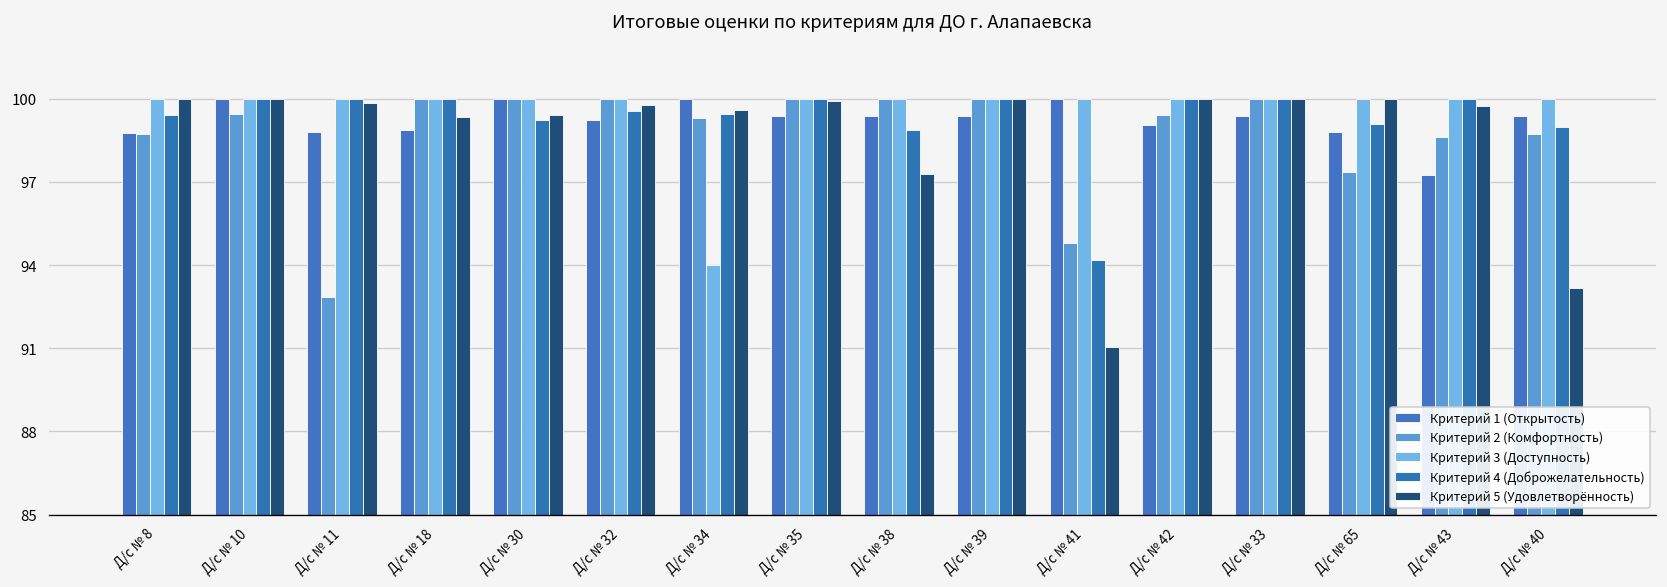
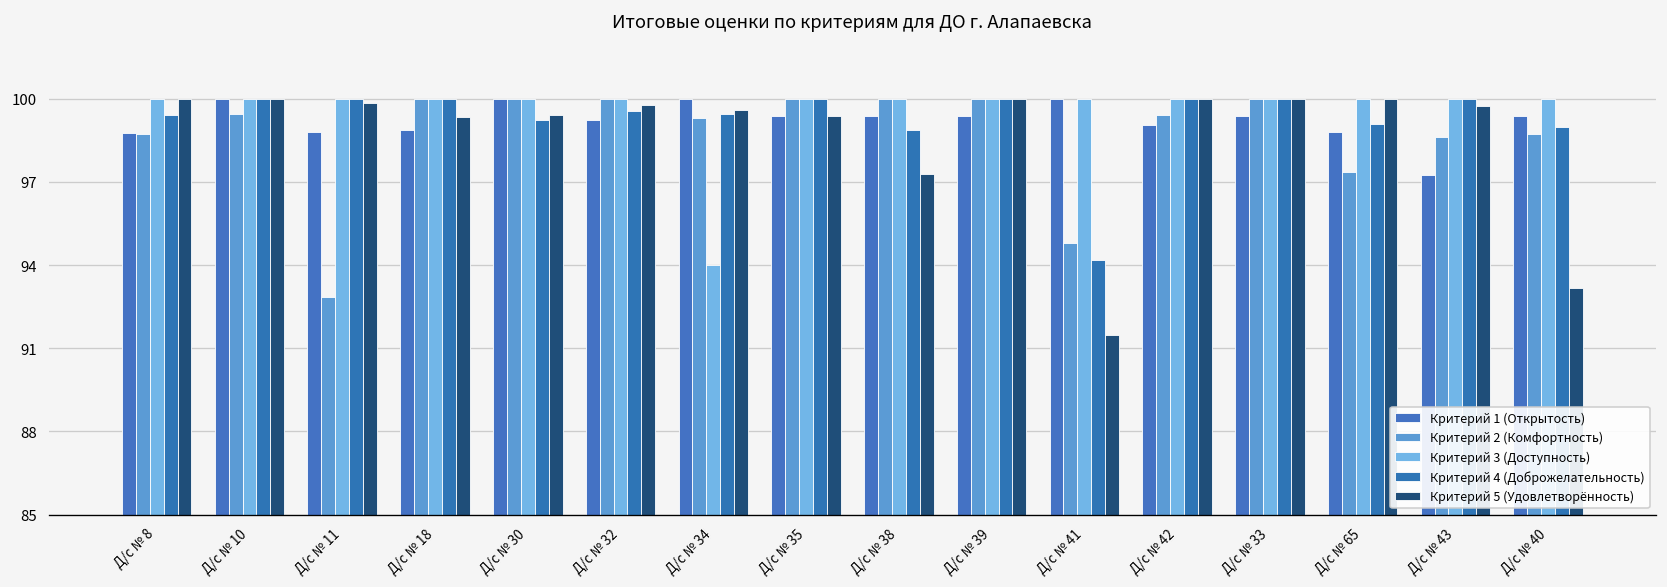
Критерий 5 (Удовлетворённость), Д/с № 35: 99.9 -> 99.4
Критерий 5 (Удовлетворённость), Д/с № 41: 91.0 -> 91.5
